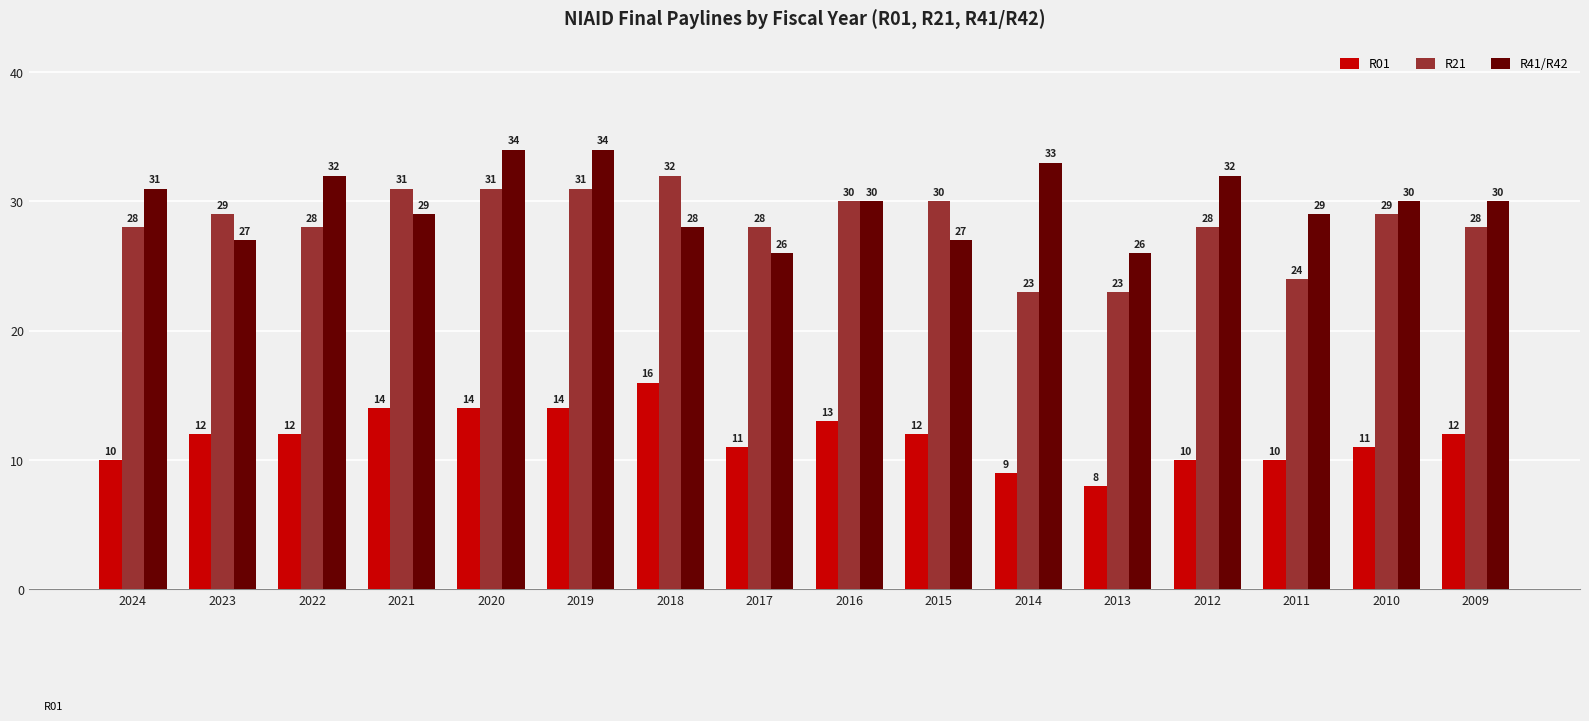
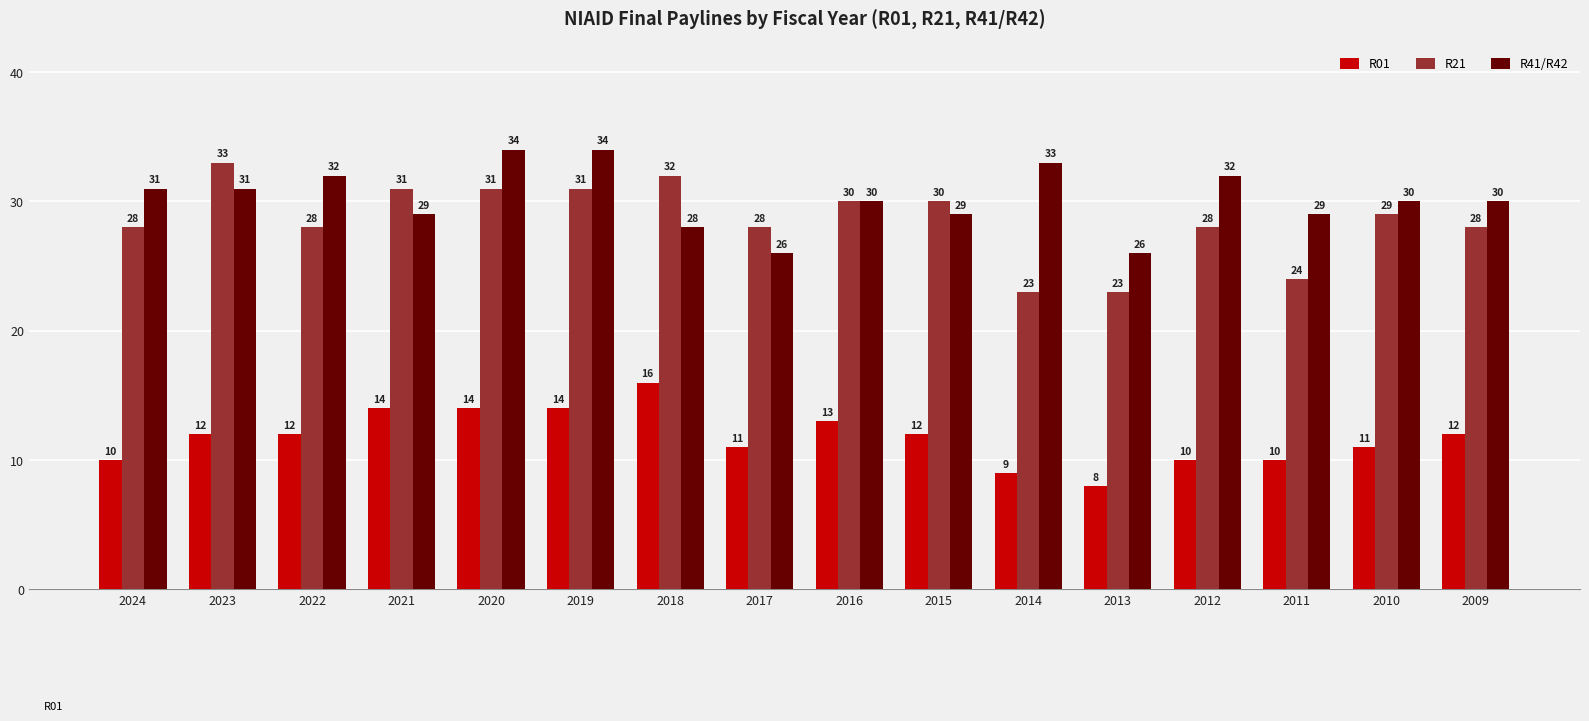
R21, 2023: 29 -> 33
R41/R42, 2023: 27 -> 31
R41/R42, 2015: 27 -> 29
